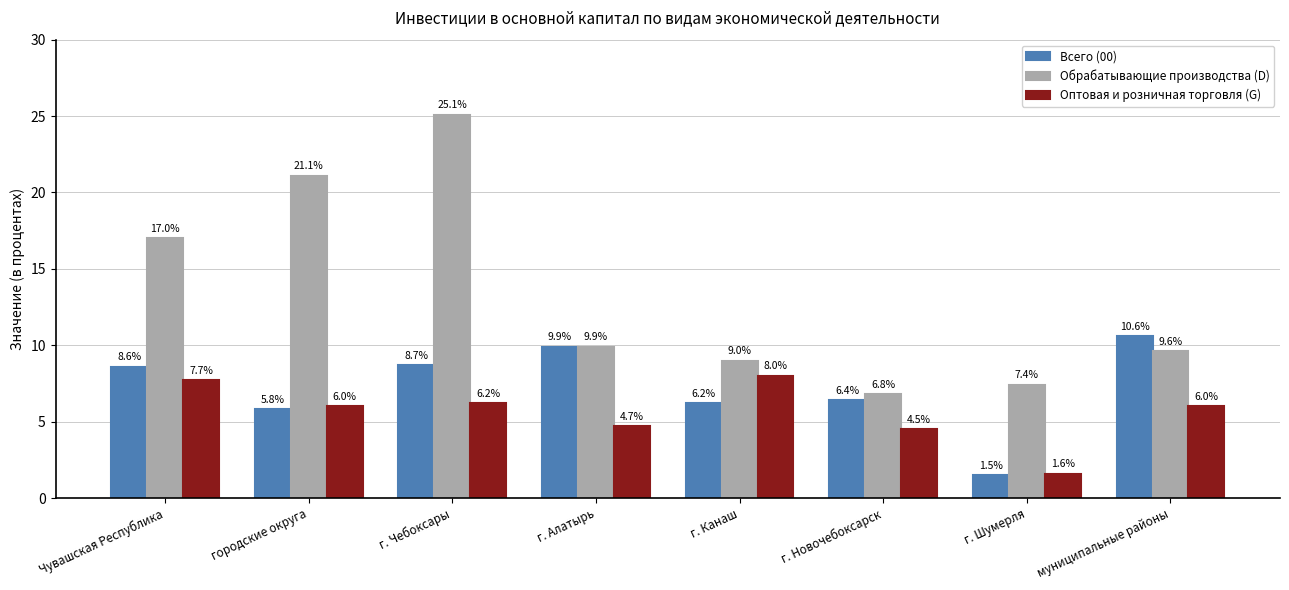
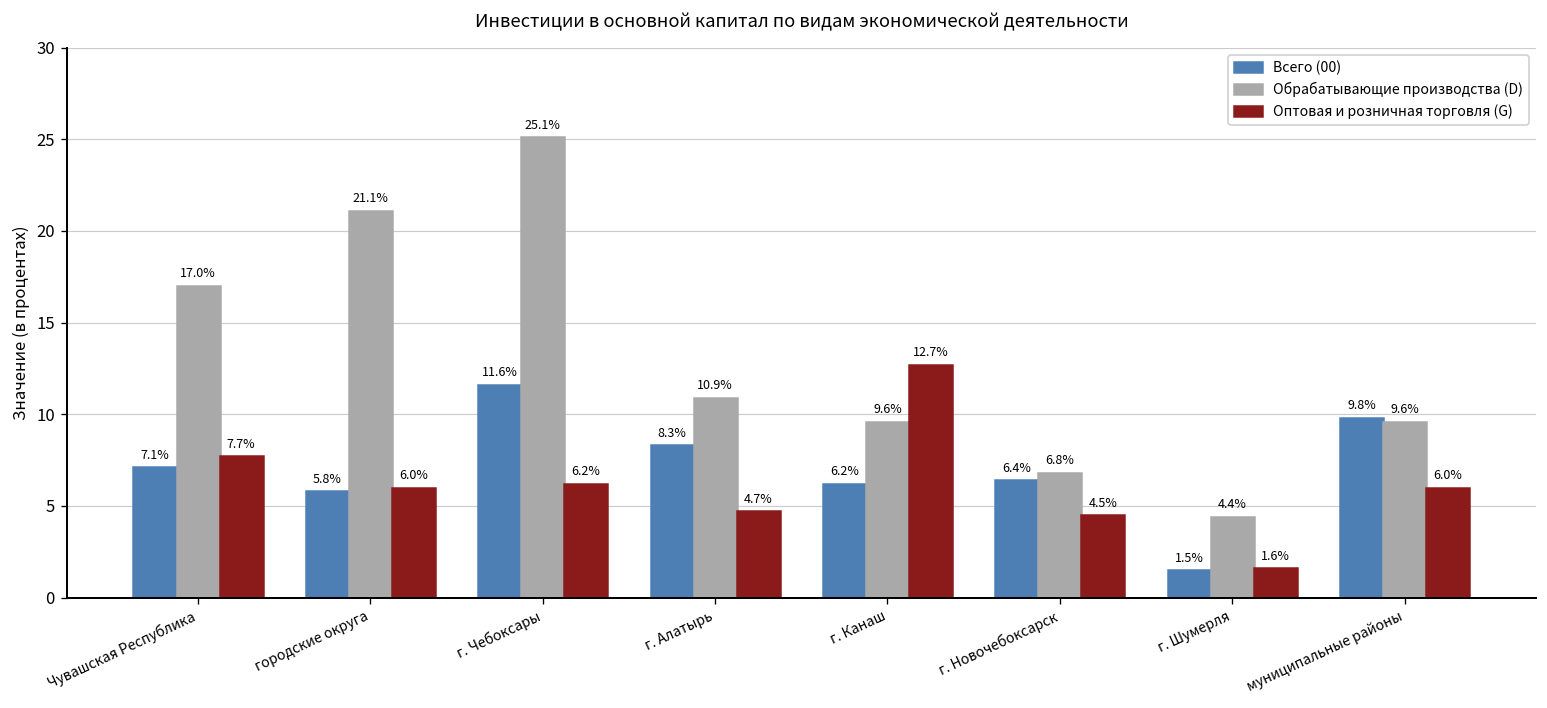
Всего (00), Чувашская Республика: 8.6% -> 7.1%
Всего (00), г. Чебоксары: 8.7% -> 11.6%
Всего (00), г. Алатырь: 9.9% -> 8.3%
Обрабатывающие производства (D), г. Алатырь: 9.9% -> 10.9%
Обрабатывающие производства (D), г. Канаш: 9.0% -> 9.6%
Оптовая и розничная торговля (G), г. Канаш: 8.0% -> 12.7%
Обрабатывающие производства (D), г. Шумерля: 7.4% -> 4.4%
Всего (00), муниципальные районы: 10.6% -> 9.8%
